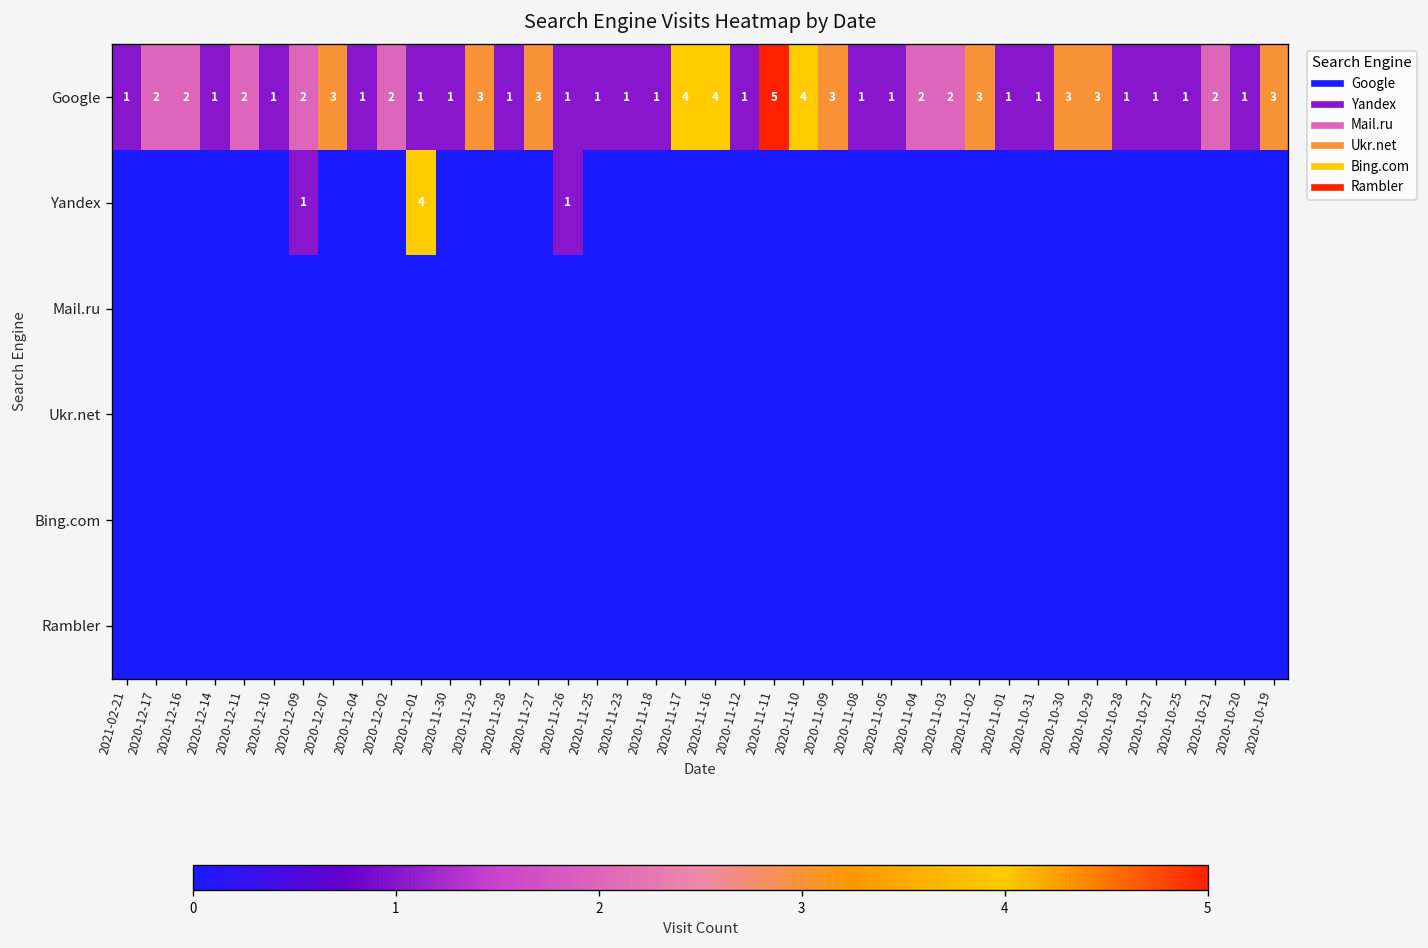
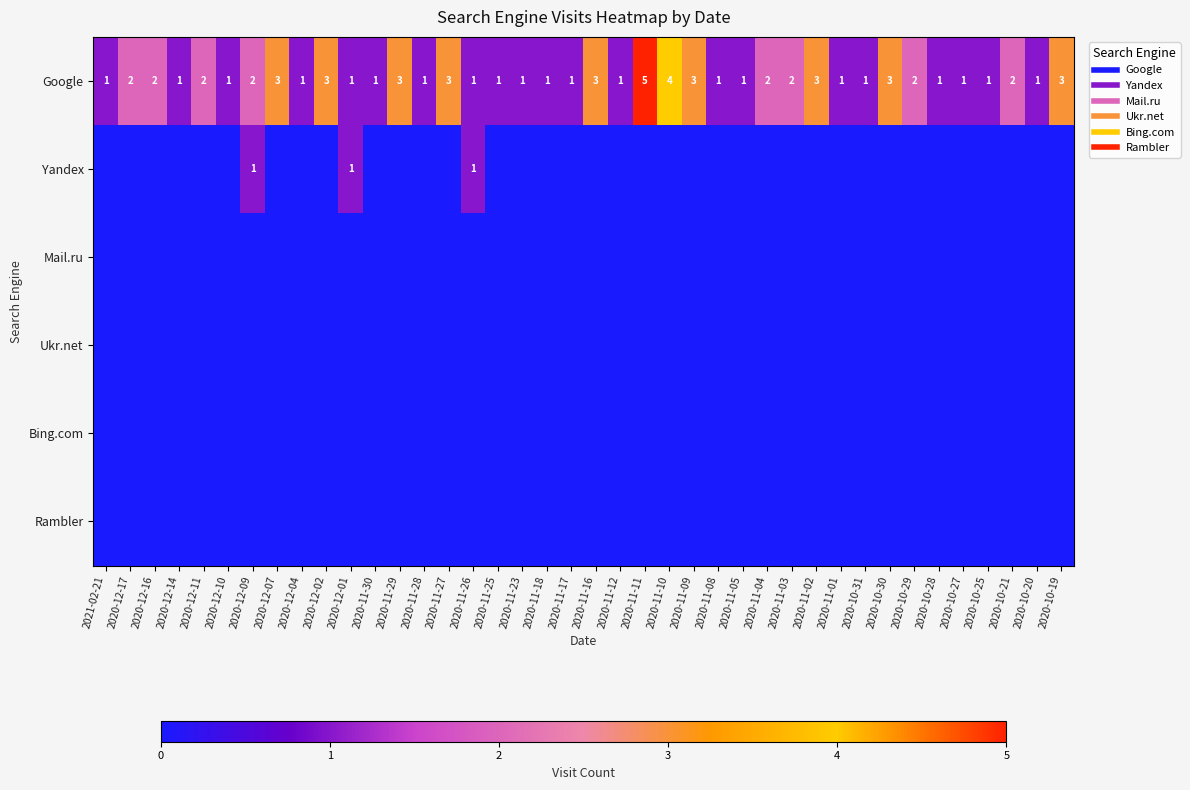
Google, 2020-12-02: 2 -> 3
Google, 2020-11-17: 4 -> 1
Google, 2020-11-16: 4 -> 3
Google, 2020-10-29: 3 -> 2
Yandex, 2020-12-01: 4 -> 1
